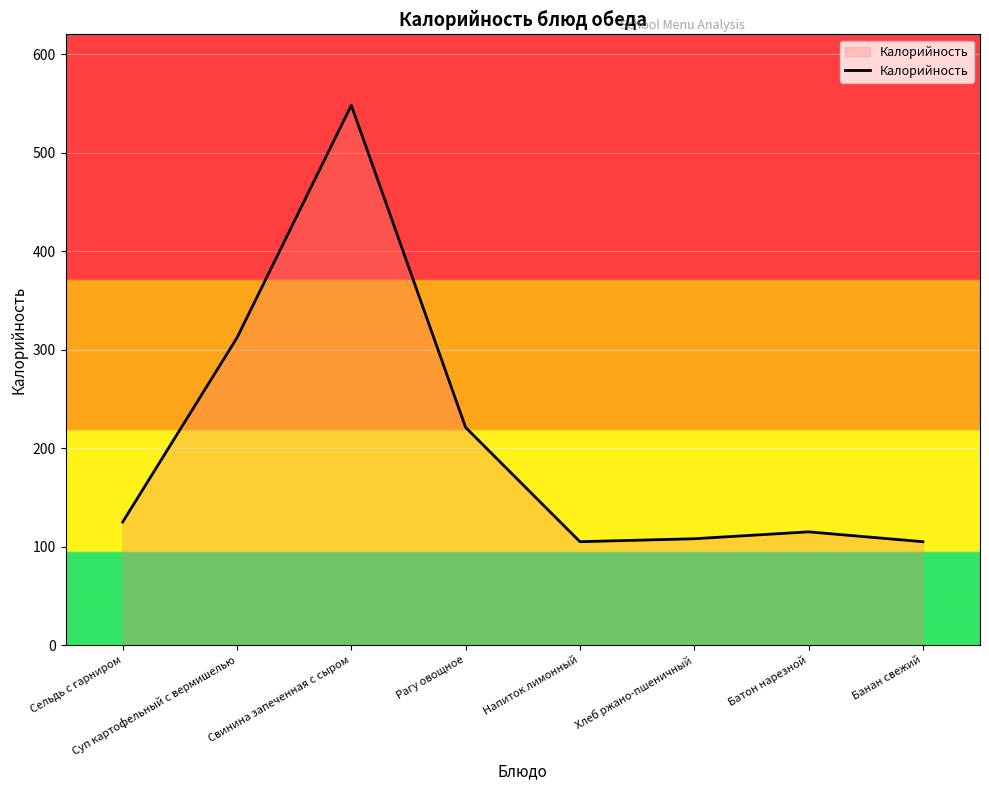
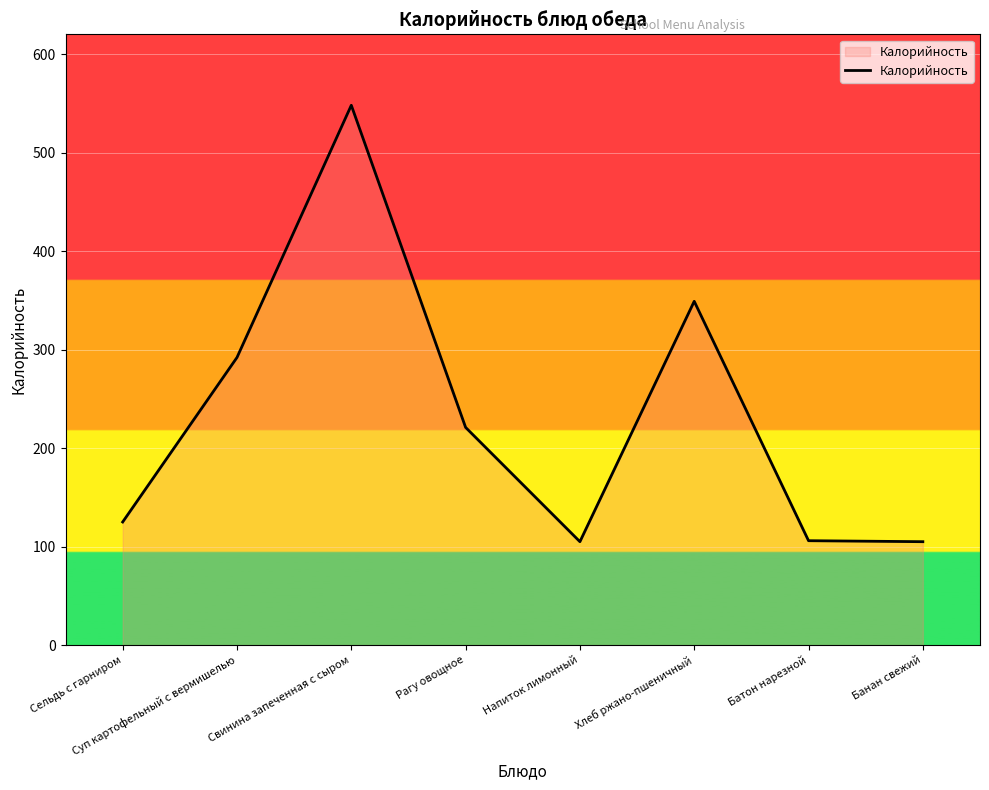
Суп картофельный с вермишелью: 310 -> 290
Хлеб ржано-пшеничный: 110 -> 350
Батон нарезной: 120 -> 110
